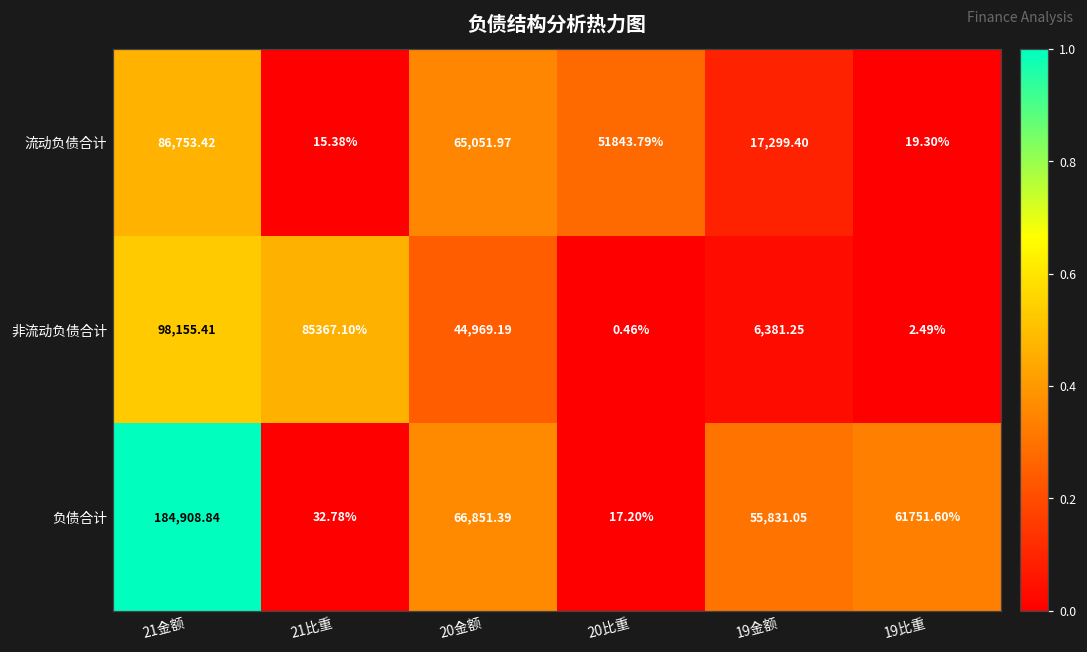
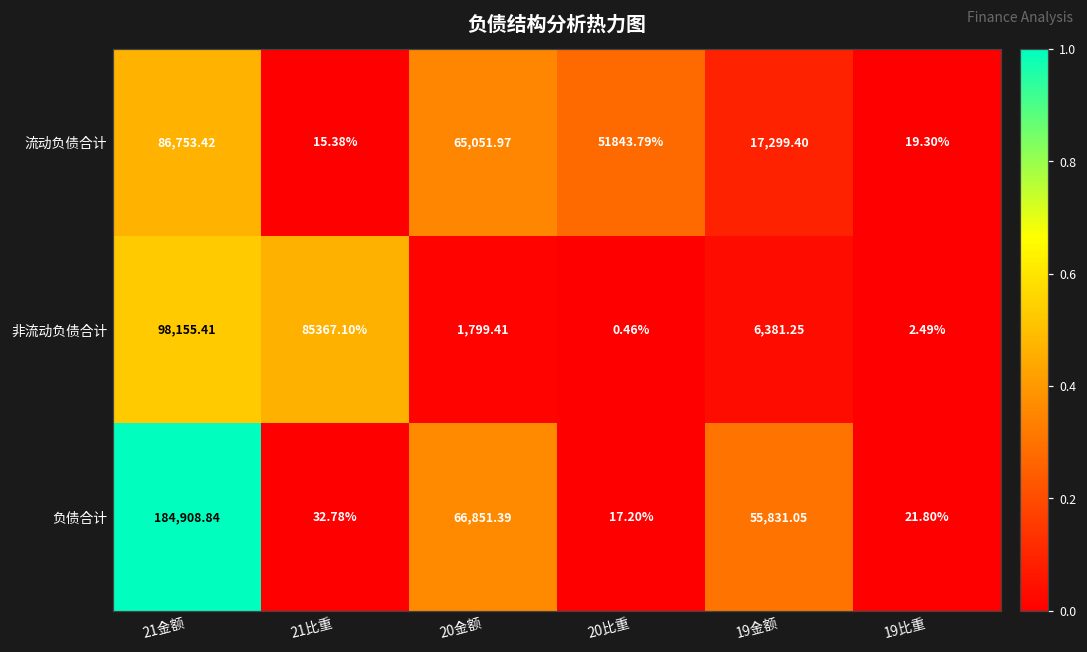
非流动负债合计, 20金额: 44,969.19 -> 1,799.41
负债合计, 19比重: 61751.60% -> 21.80%
